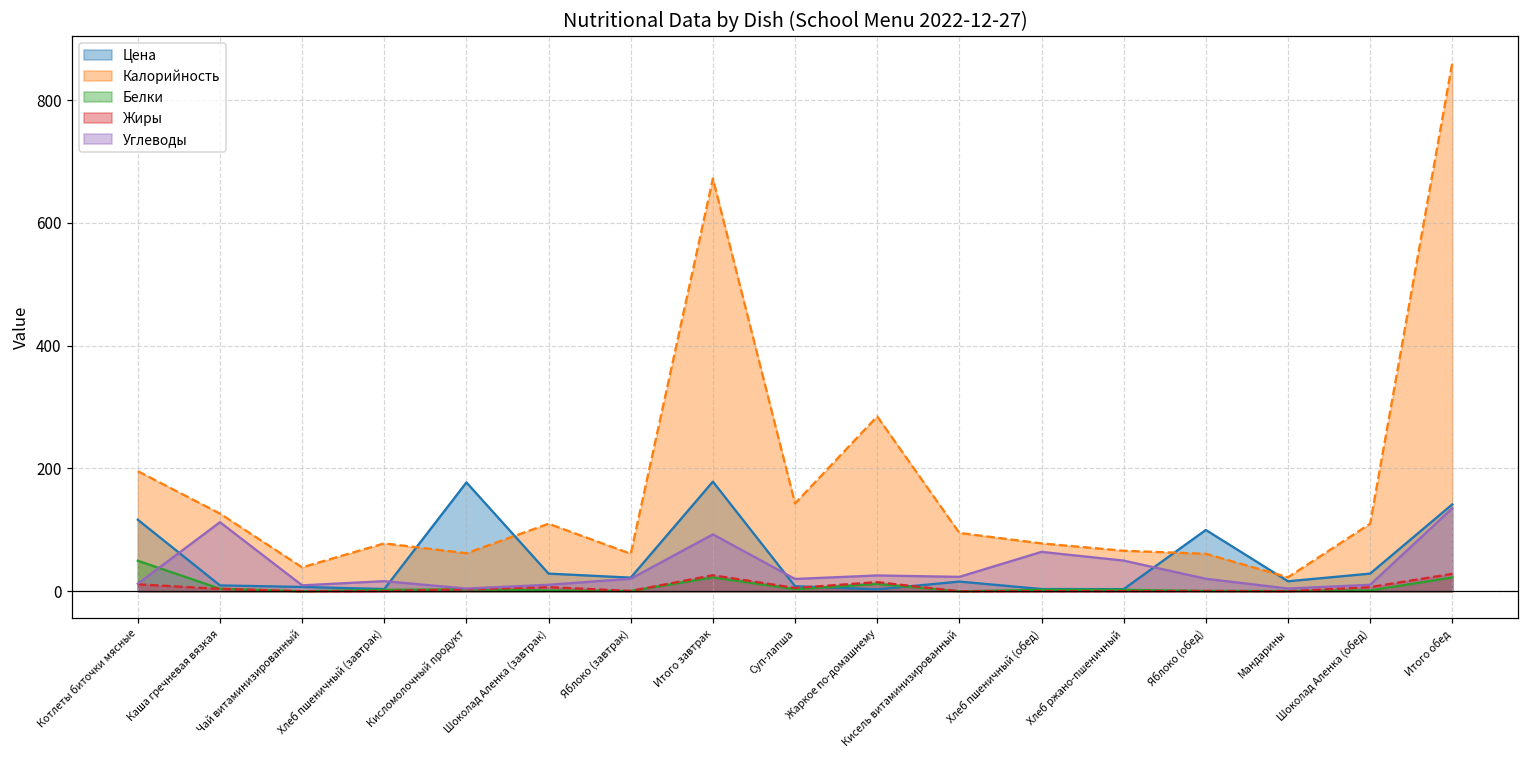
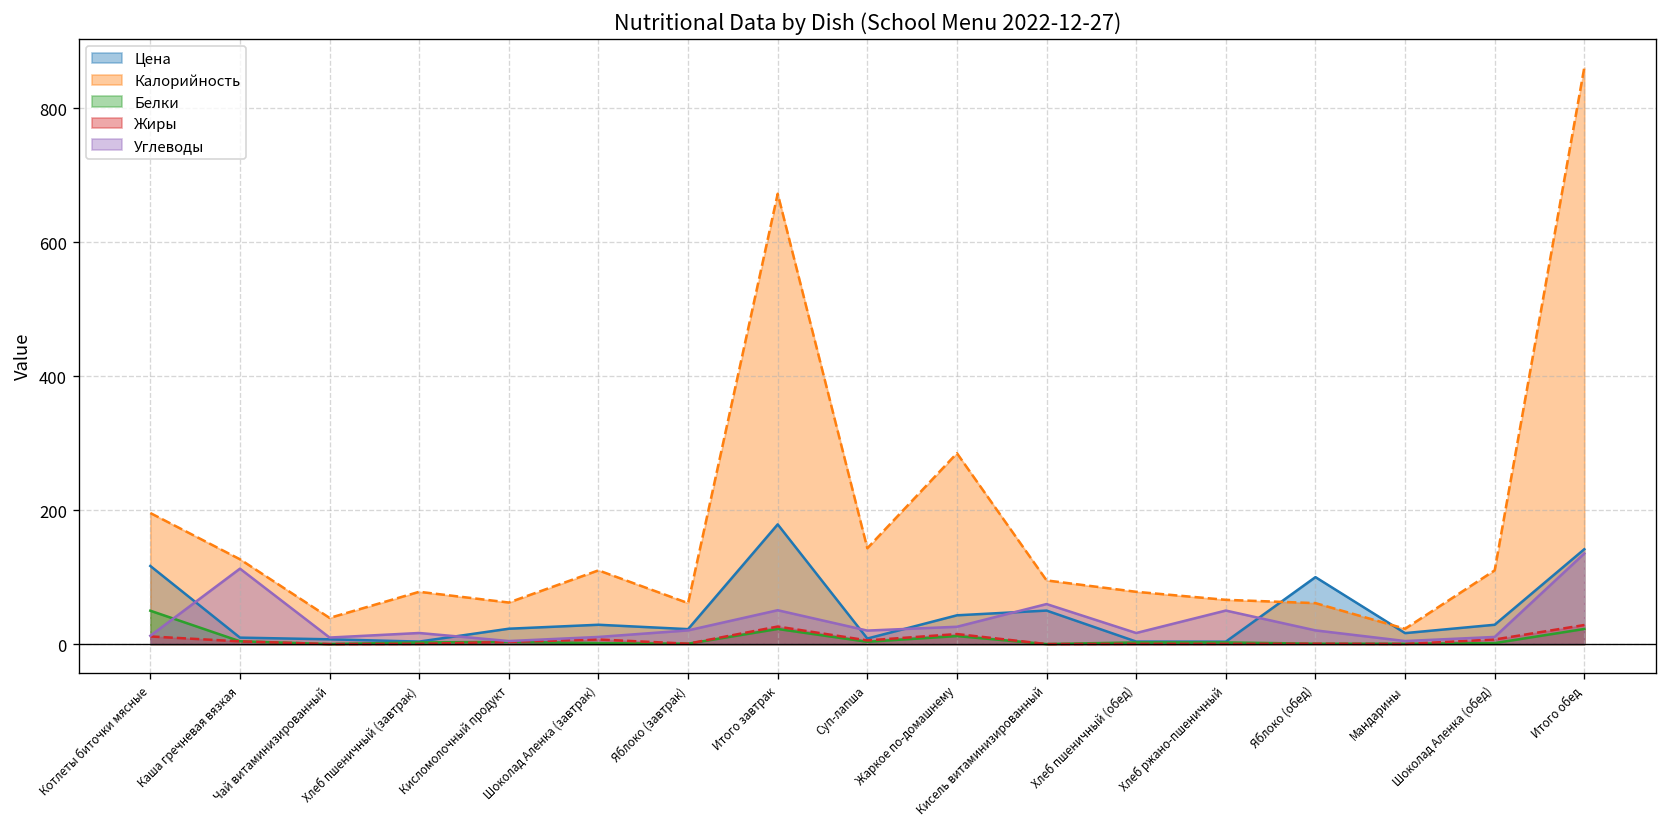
Цена, Кисломолочный продукт: 180 -> 20
Углеводы, Итого завтрак: 90 -> 50
Цена, Жаркое по-домашнему: 0 -> 40
Цена, Кисель витаминизированный: 20 -> 50
Углеводы, Кисель витаминизированный: 20 -> 60
Углеводы, Хлеб пшеничный (обед): 60 -> 20
